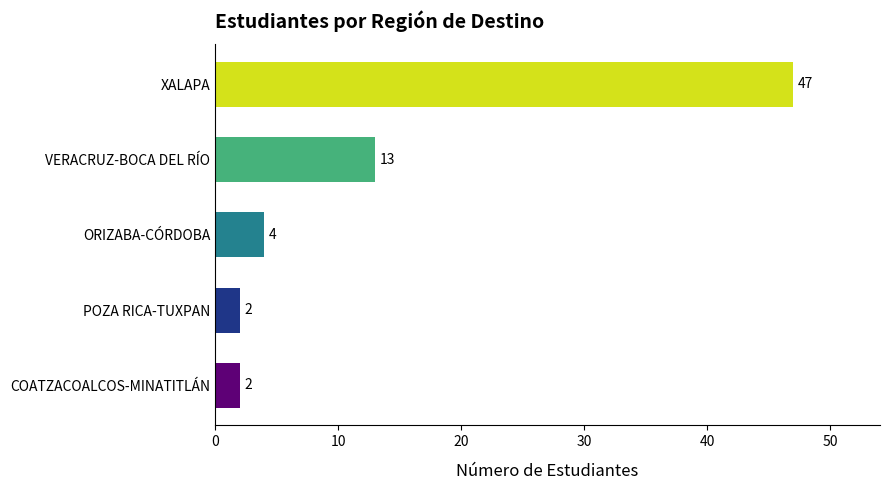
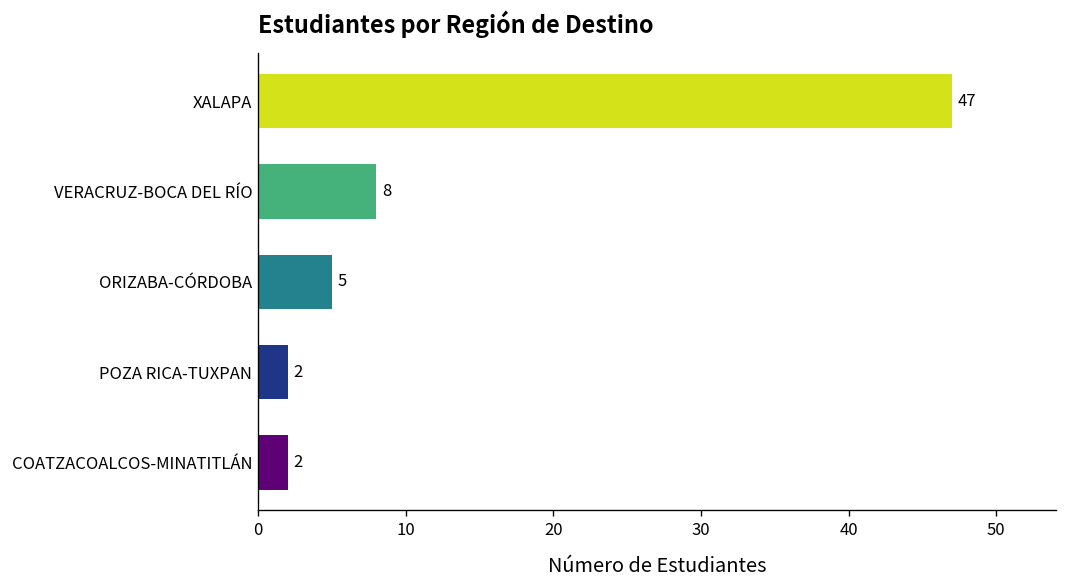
VERACRUZ-BOCA DEL RÍO: 13 -> 8
ORIZABA-CÓRDOBA: 4 -> 5
